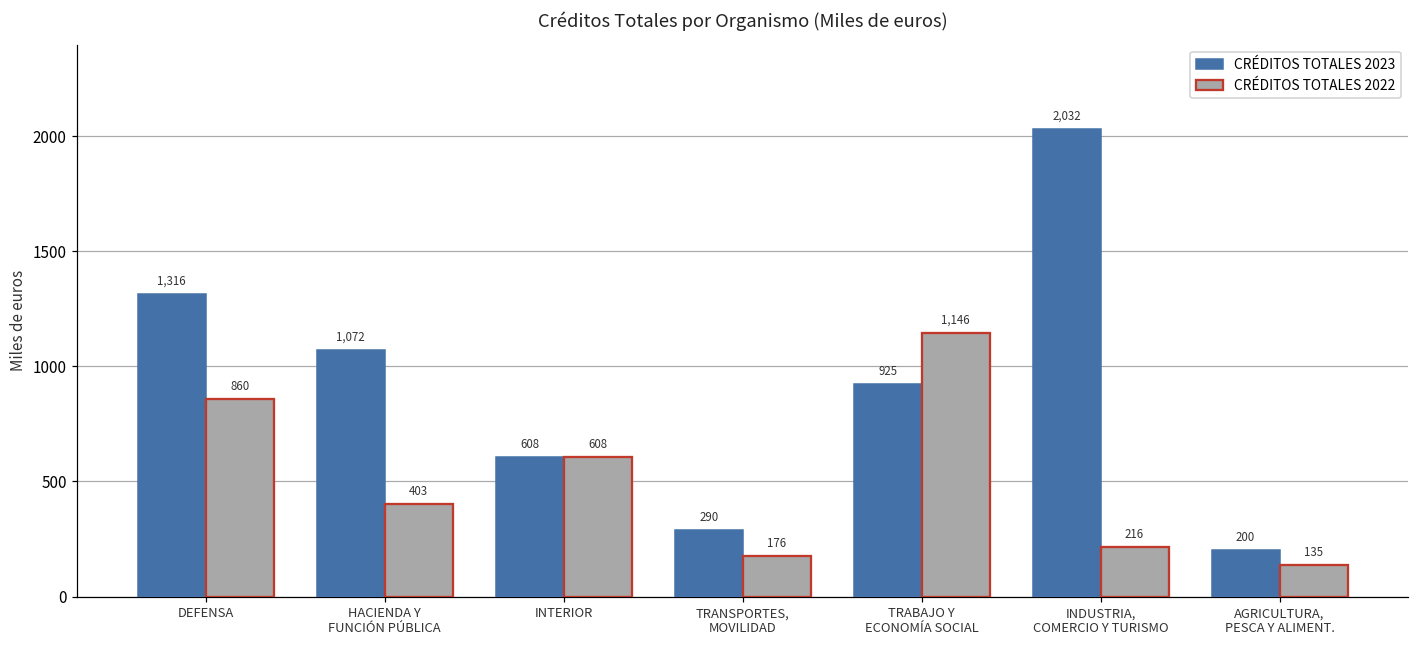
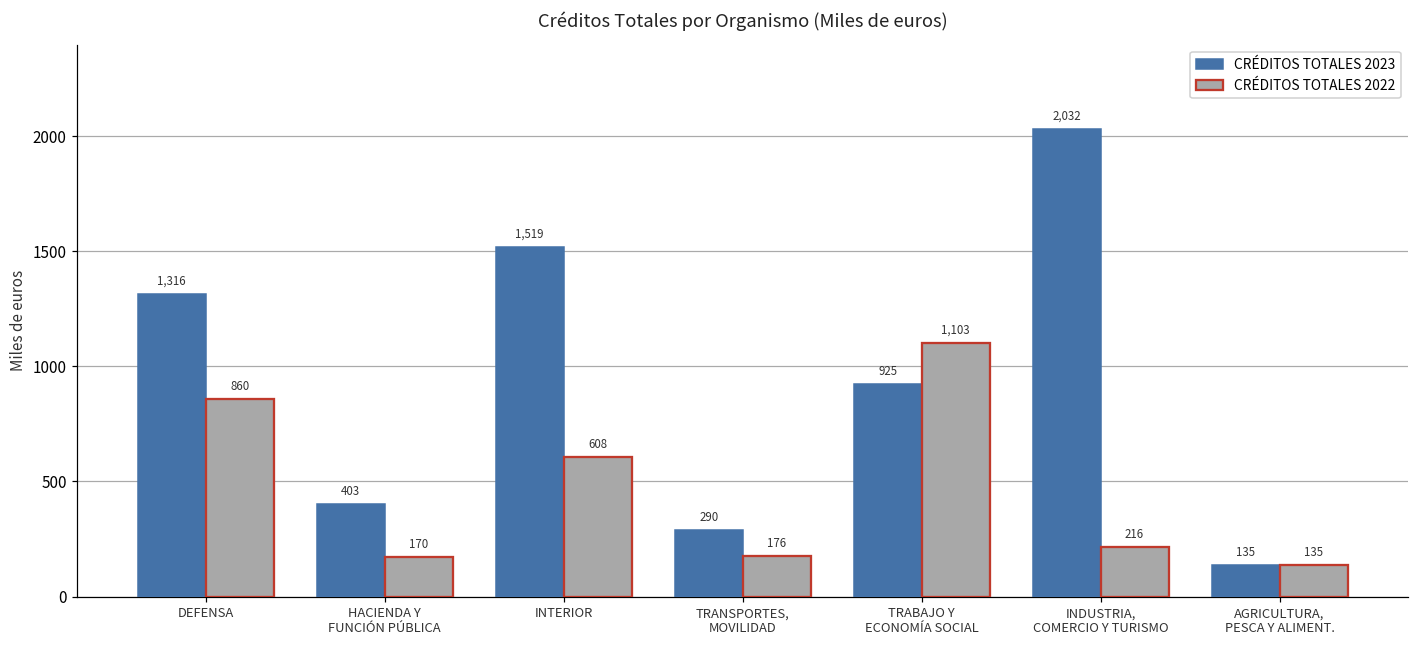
CRÉDITOS TOTALES 2023, HACIENDA Y FUNCIÓN PÚBLICA: 1,072 -> 403
CRÉDITOS TOTALES 2022, HACIENDA Y FUNCIÓN PÚBLICA: 403 -> 170
CRÉDITOS TOTALES 2023, INTERIOR: 608 -> 1,519
CRÉDITOS TOTALES 2022, TRABAJO Y ECONOMÍA SOCIAL: 1,146 -> 1,103
CRÉDITOS TOTALES 2023, AGRICULTURA, PESCA Y ALIMENT.: 200 -> 135
